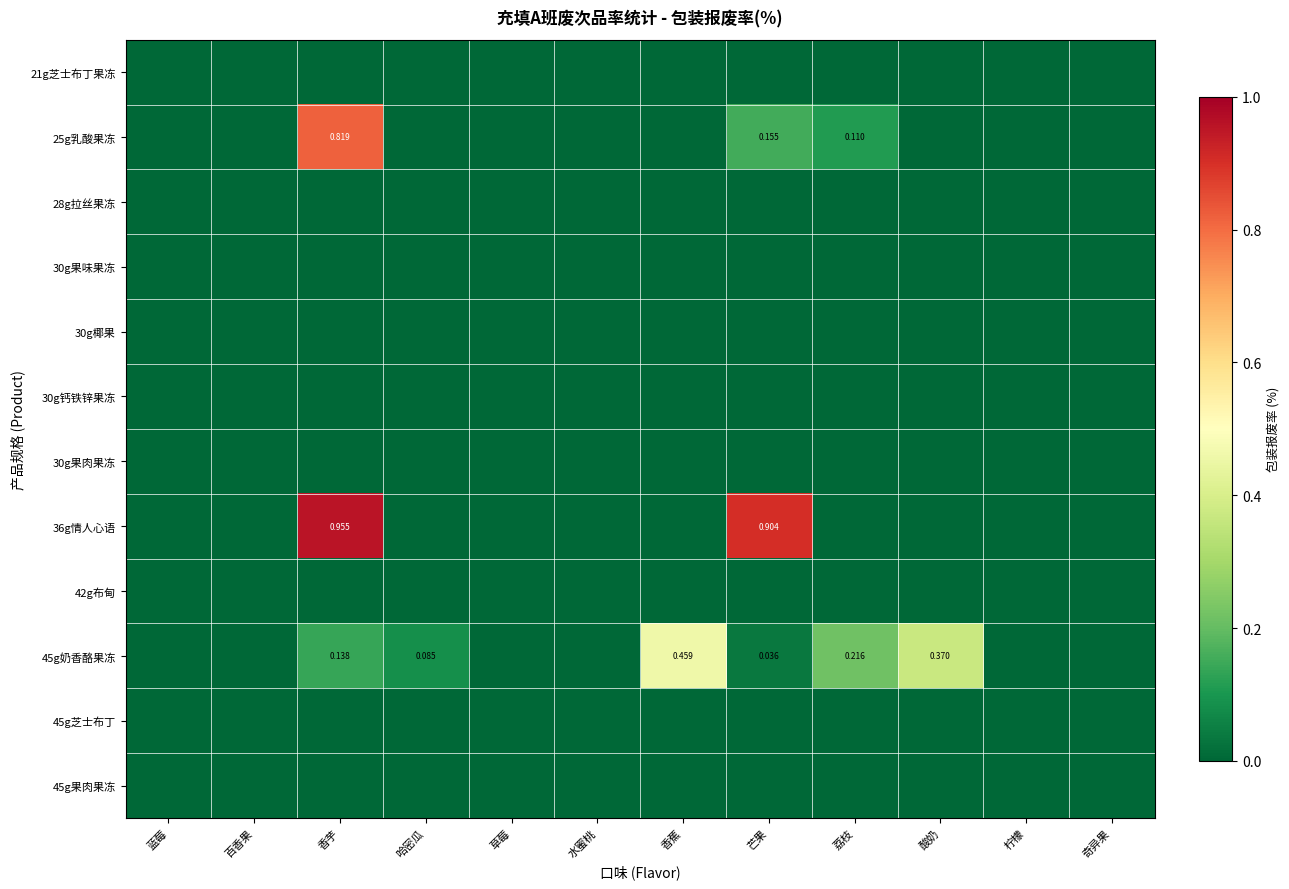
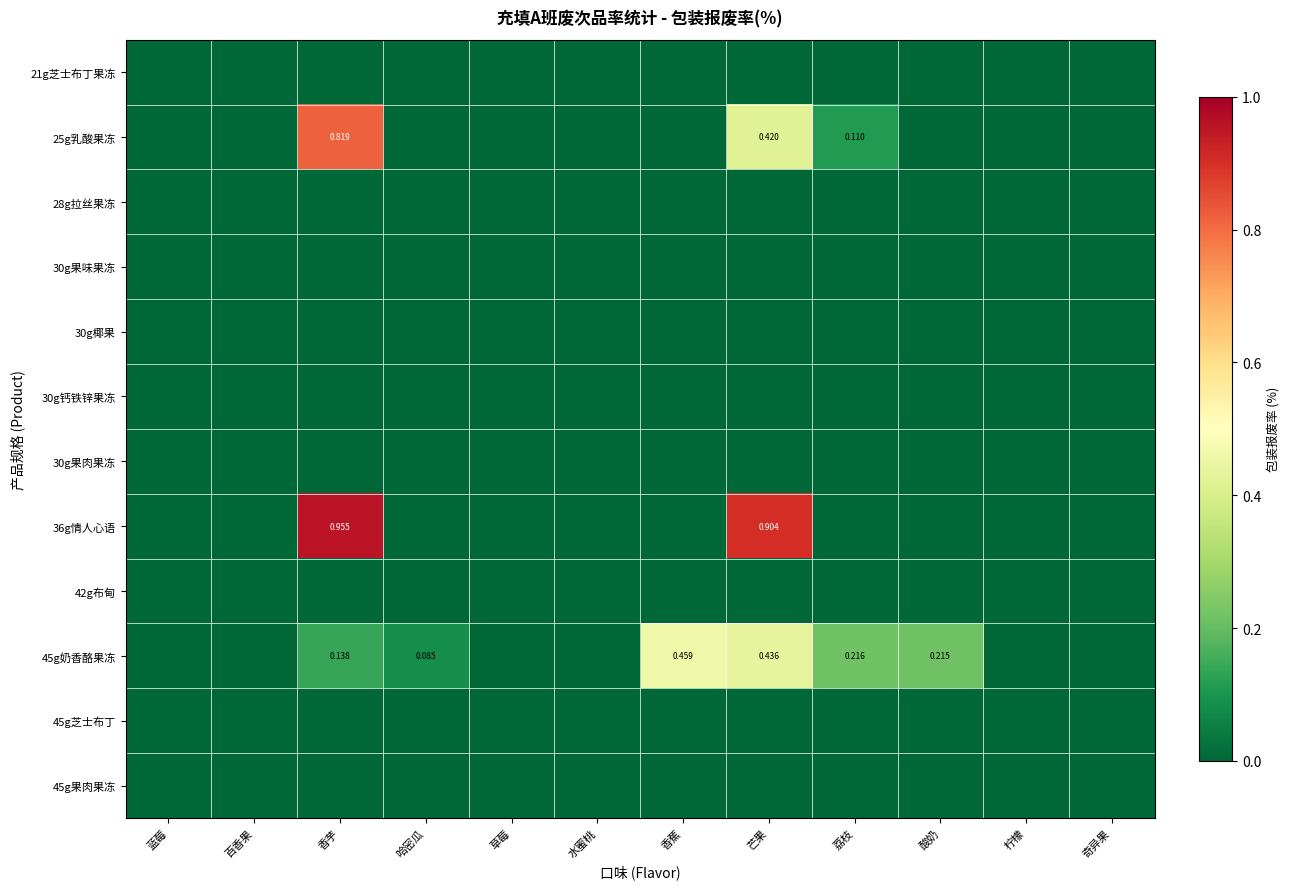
25g乳酸果冻, 芒果: 0.155 -> 0.420
45g奶香酪果冻, 芒果: 0.036 -> 0.436
45g奶香酪果冻, 酸奶: 0.370 -> 0.215
